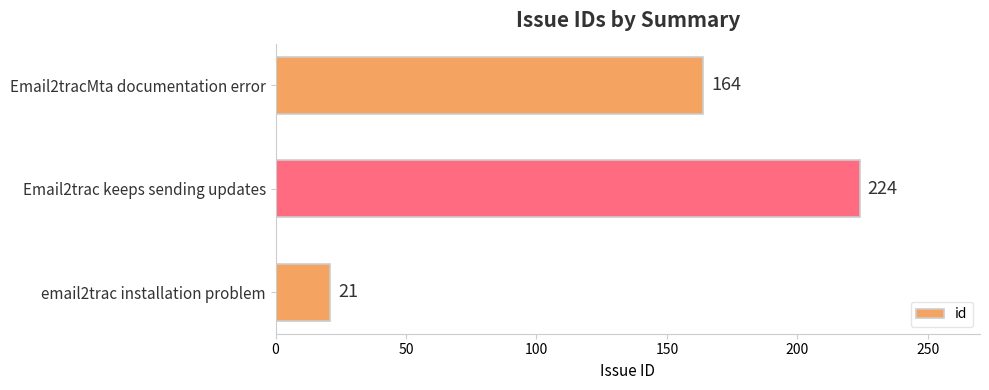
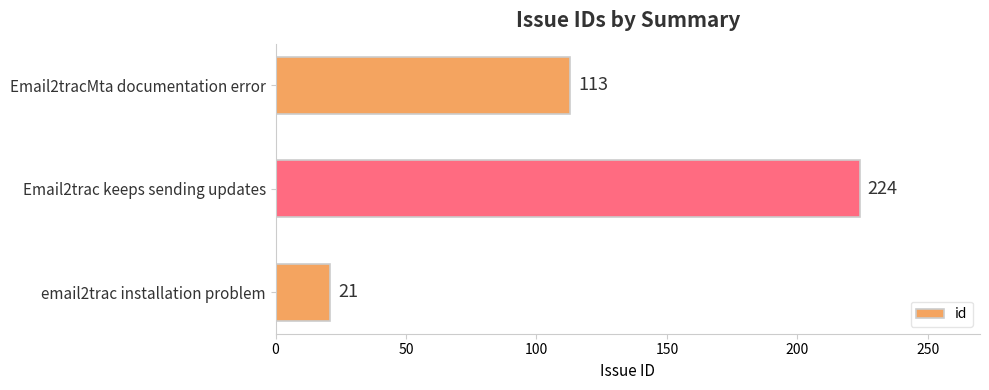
Email2tracMta documentation error: 164 -> 113
